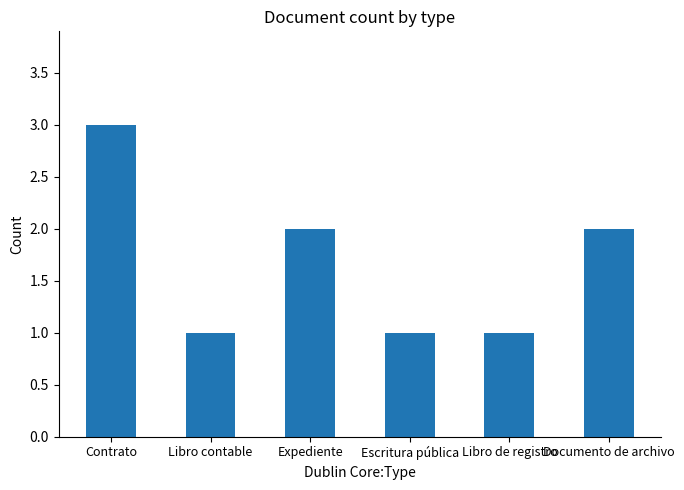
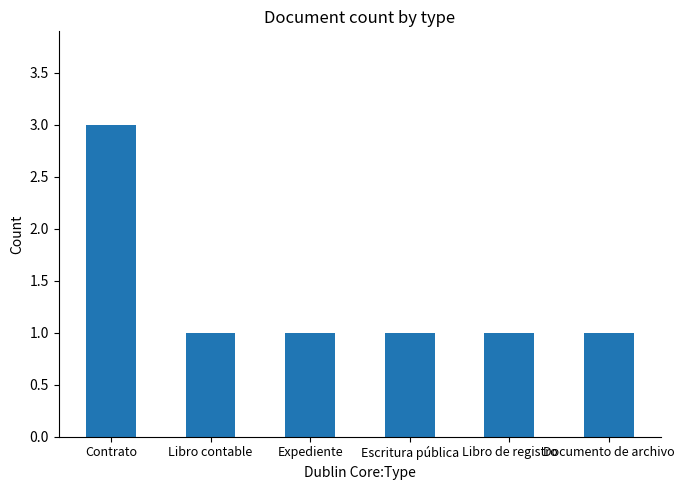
Expediente: 2 -> 1
Documento de archivo: 2 -> 1
